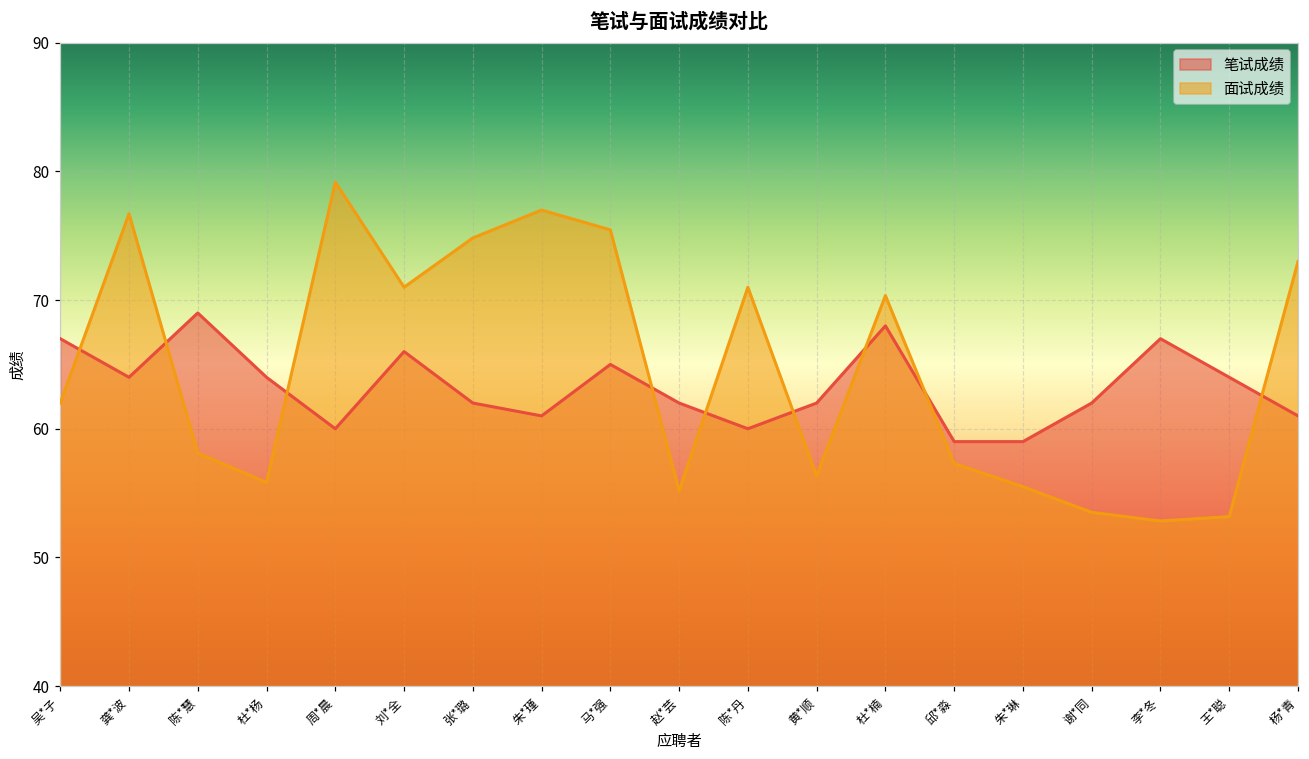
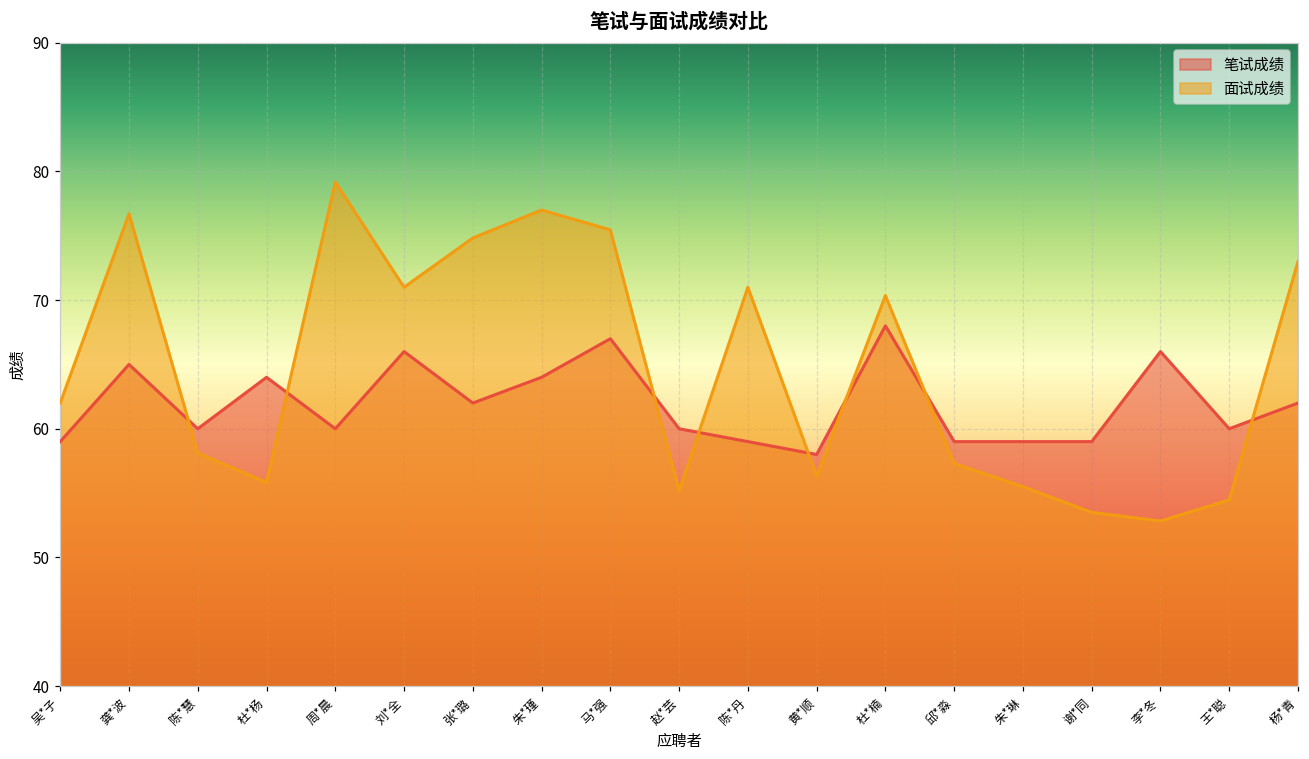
笔试成绩, 吴*子: 67 -> 59
笔试成绩, 龚*波: 64 -> 65
笔试成绩, 陈*慧: 69 -> 60
笔试成绩, 朱*瑾: 61 -> 64
笔试成绩, 马*强: 65 -> 67
笔试成绩, 赵*芸: 62 -> 60
笔试成绩, 陈*丹: 60 -> 59
笔试成绩, 黄*顺: 62 -> 58
笔试成绩, 谢*同: 62 -> 59
笔试成绩, 李*冬: 67 -> 66
笔试成绩, 王*聪: 64 -> 60
面试成绩, 王*聪: 53.2 -> 54.5
笔试成绩, 杨*青: 61 -> 62
